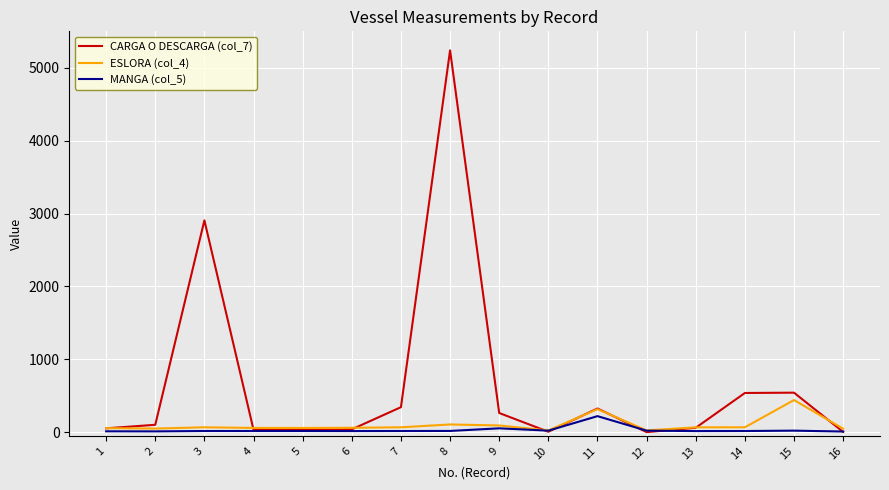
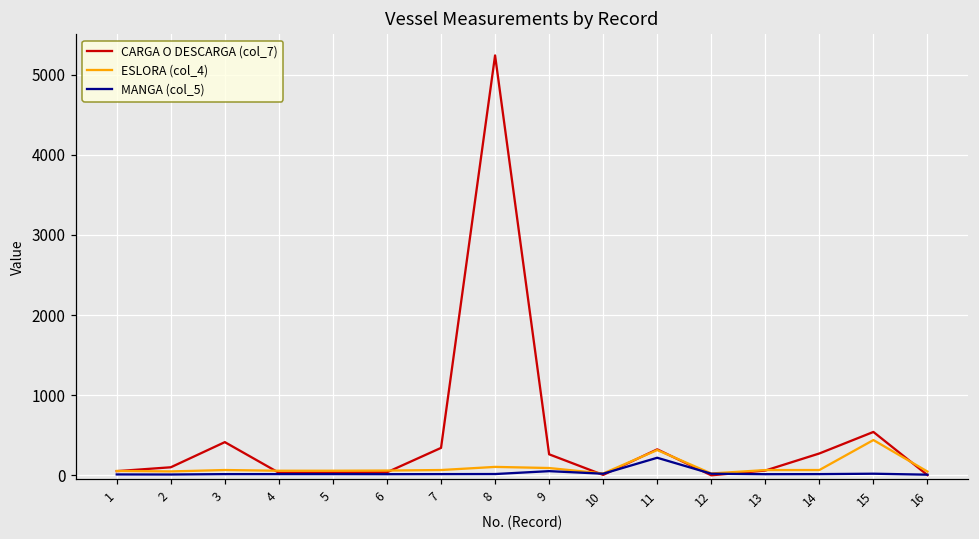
CARGA O DESCARGA (col_7), 3: 2900 -> 400
CARGA O DESCARGA (col_7), 14: 500 -> 300
